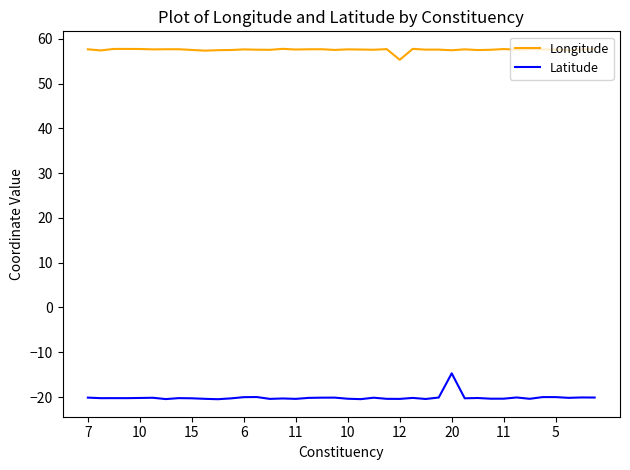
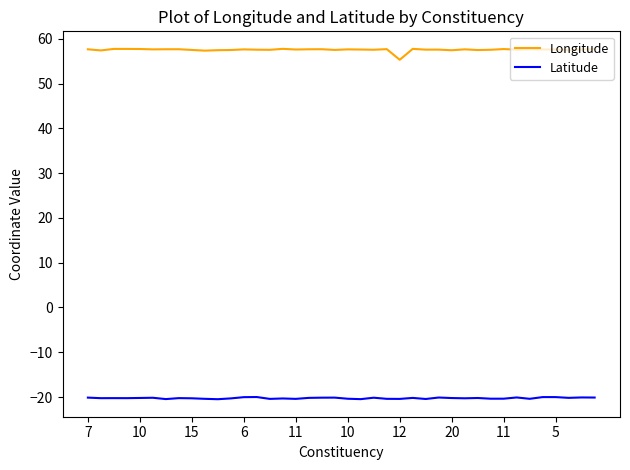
Latitude, 20: -15 -> -20
